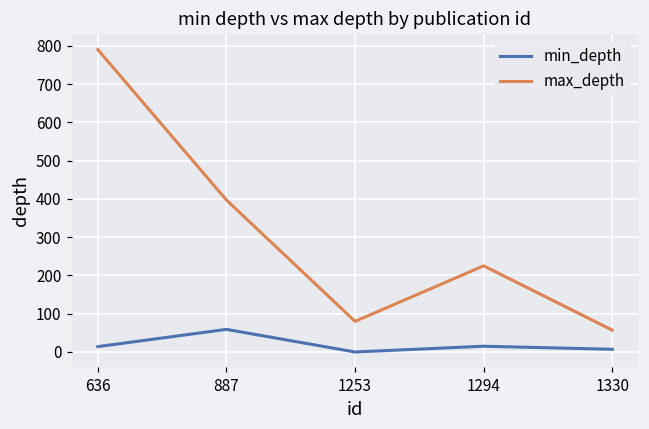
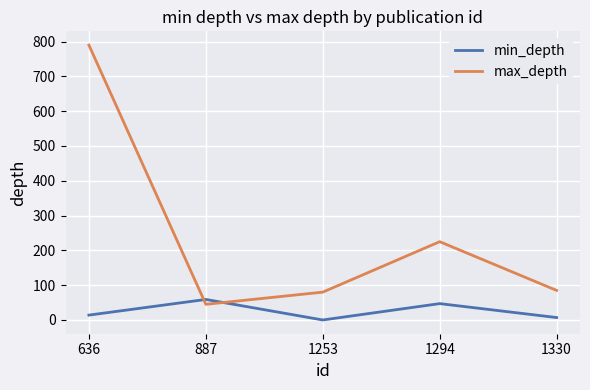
max_depth, 887: 400 -> 50
min_depth, 1294: 20 -> 50
max_depth, 1330: 60 -> 90
